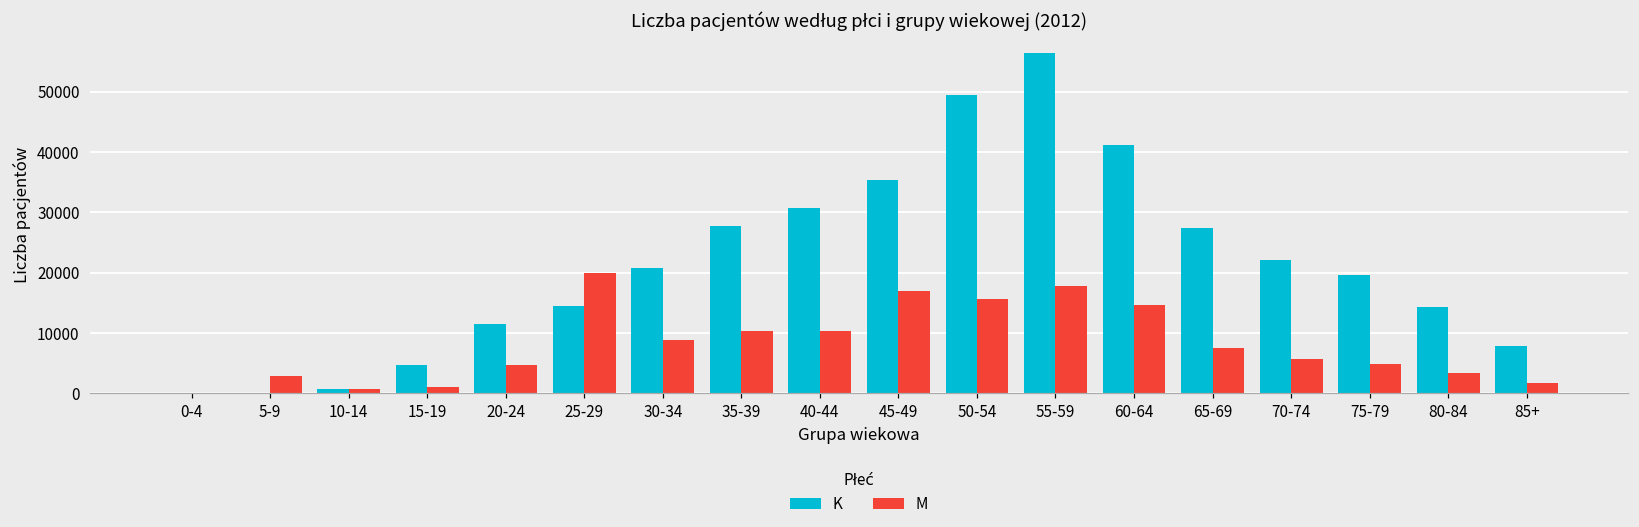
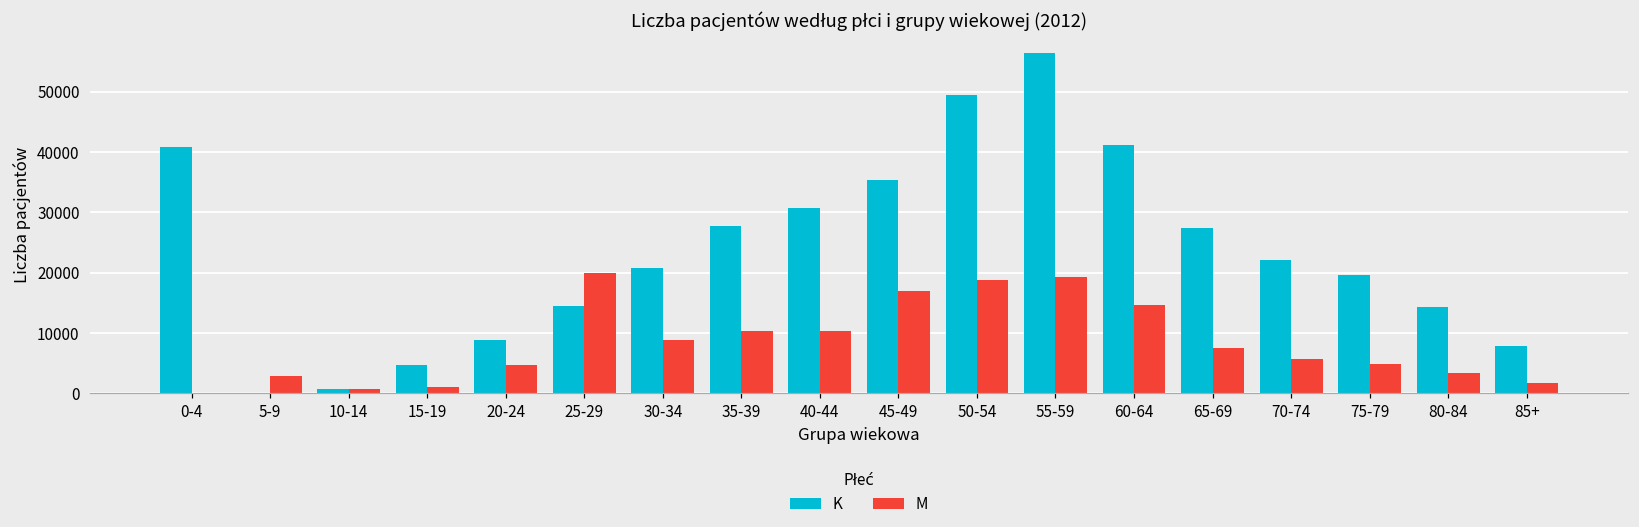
K, 0-4: 0 -> 41000
K, 20-24: 11000 -> 9000
M, 50-54: 16000 -> 19000
M, 55-59: 18000 -> 19000
